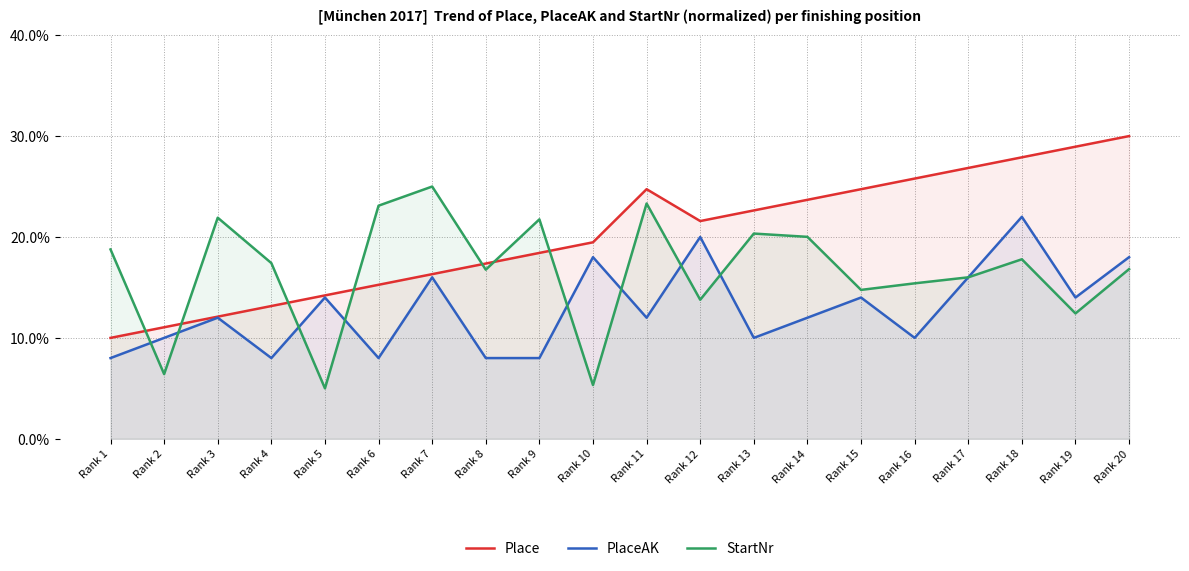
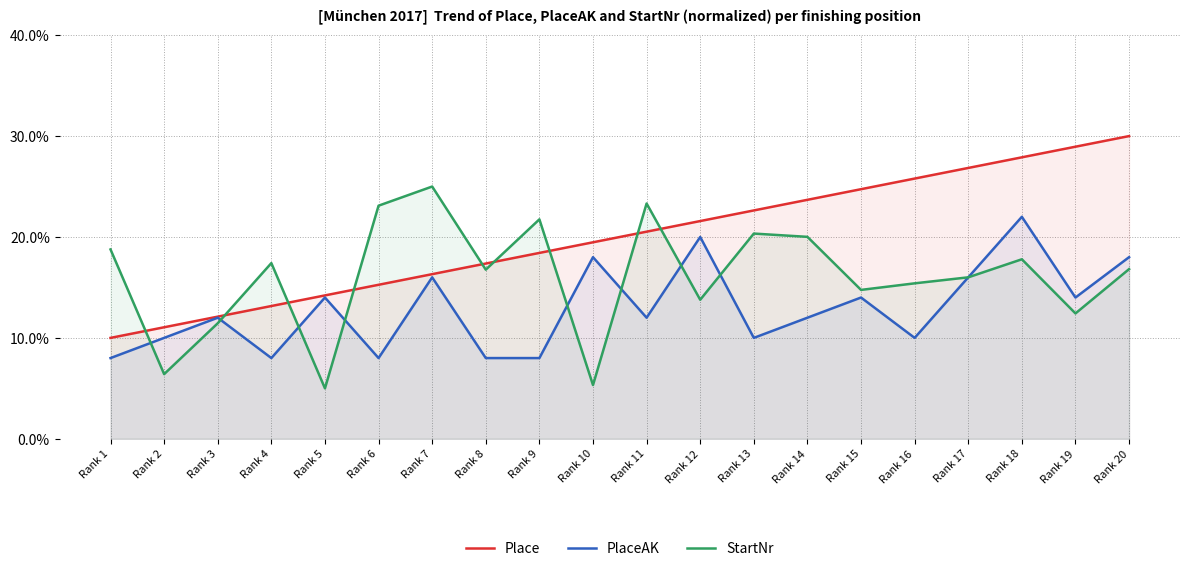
StartNr, Rank 3: 21.9% -> 11.4%
Place, Rank 11: 24.7% -> 20.5%
